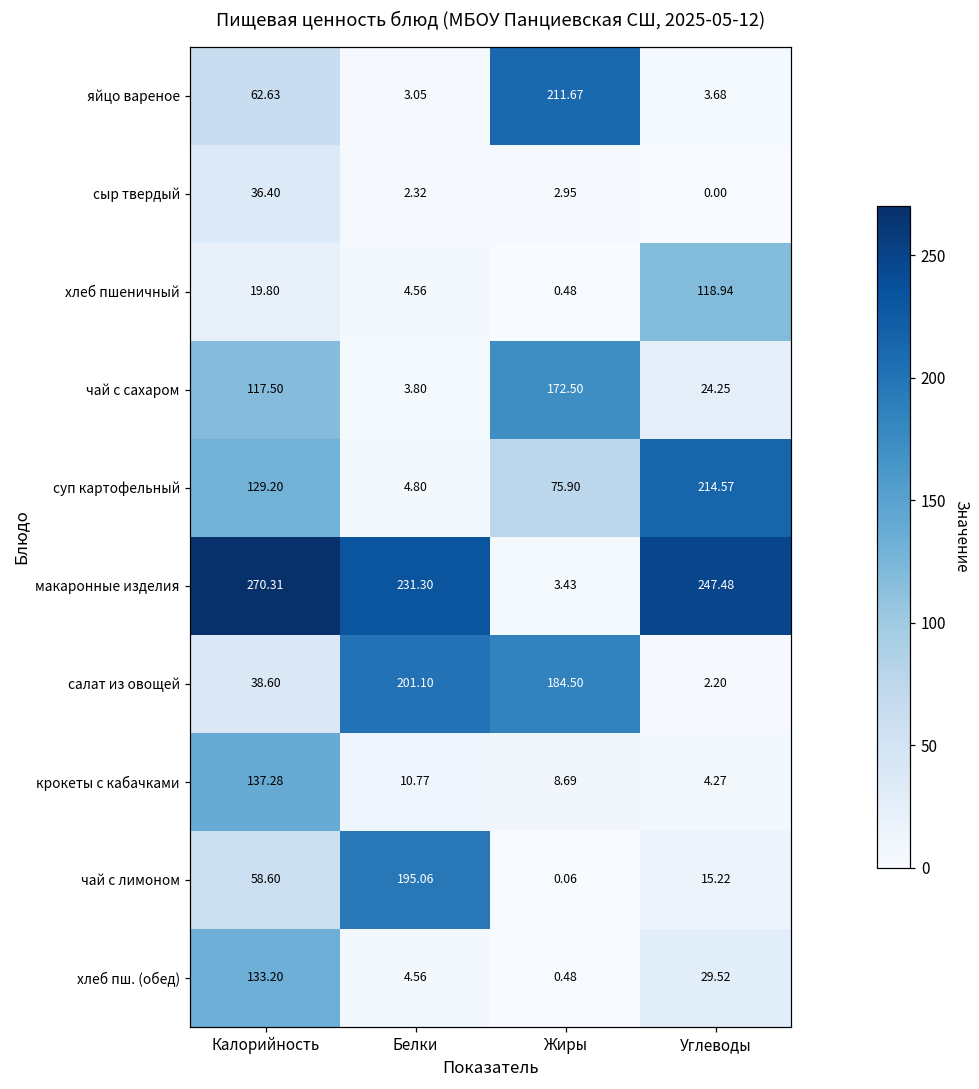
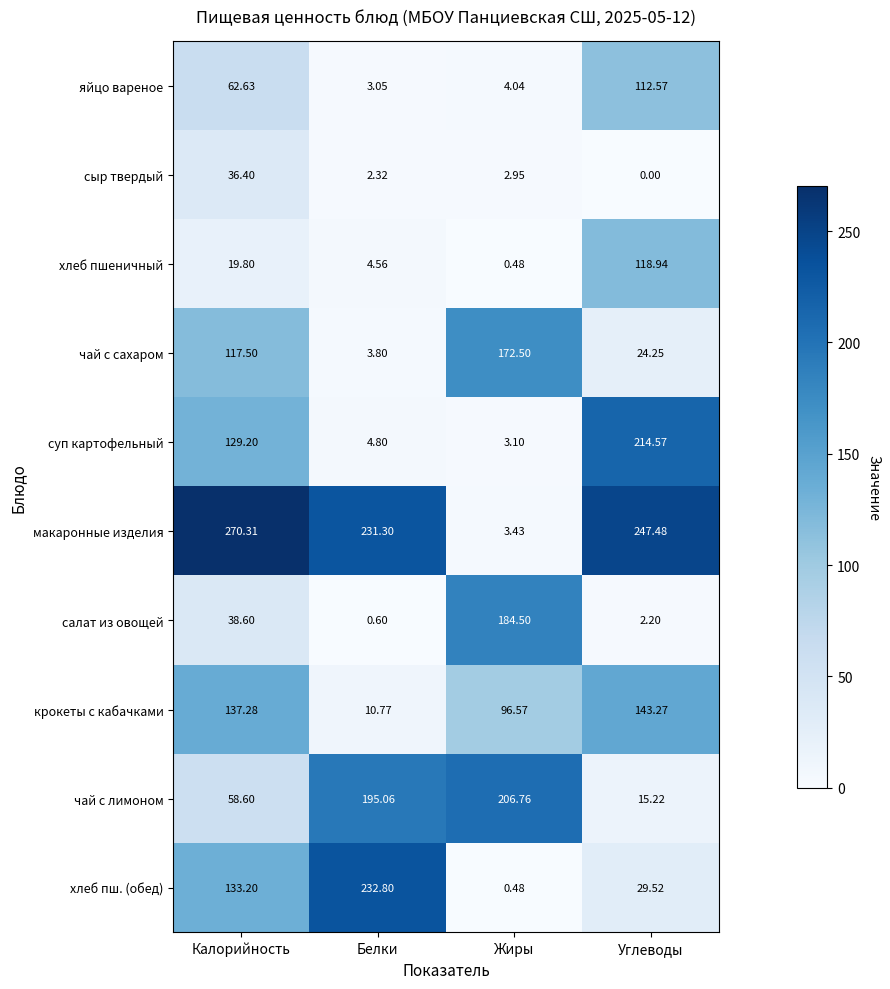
яйцо вареное, Жиры: 211.67 -> 4.04
яйцо вареное, Углеводы: 3.68 -> 112.57
суп картофельный, Жиры: 75.90 -> 3.10
салат из овощей, Белки: 201.10 -> 0.60
крокеты с кабачками, Жиры: 8.69 -> 96.57
крокеты с кабачками, Углеводы: 4.27 -> 143.27
чай с лимоном, Жиры: 0.06 -> 206.76
хлеб пш. (обед), Белки: 4.56 -> 232.80
